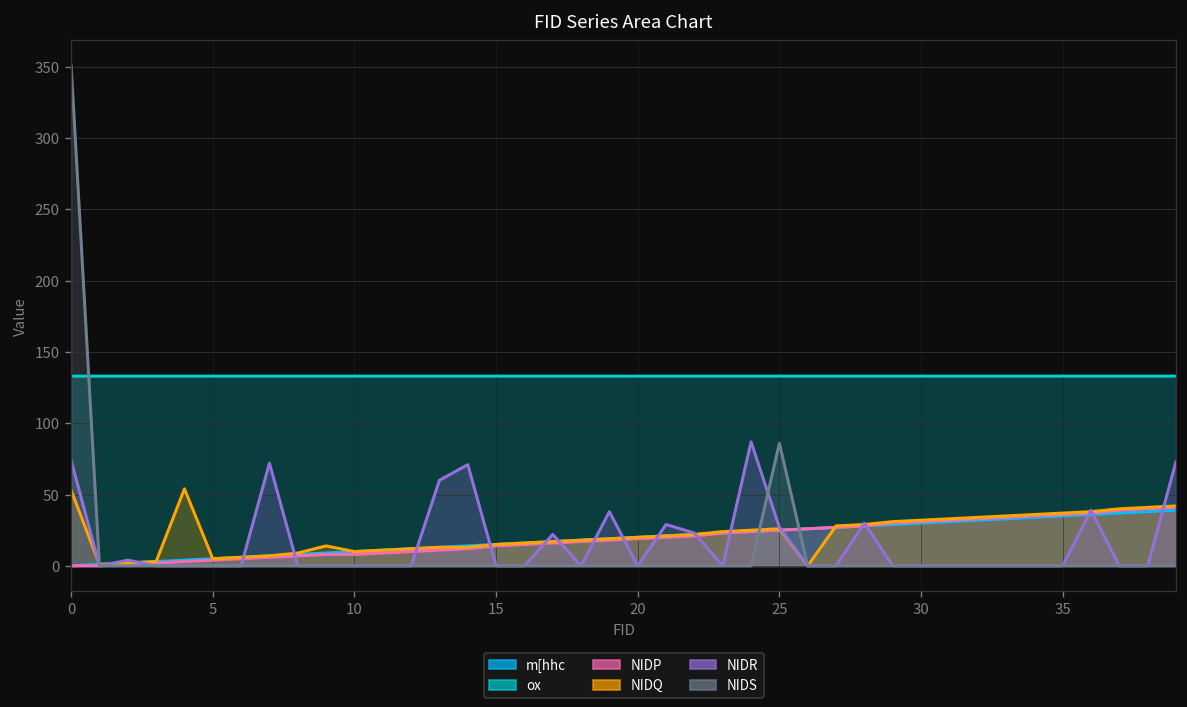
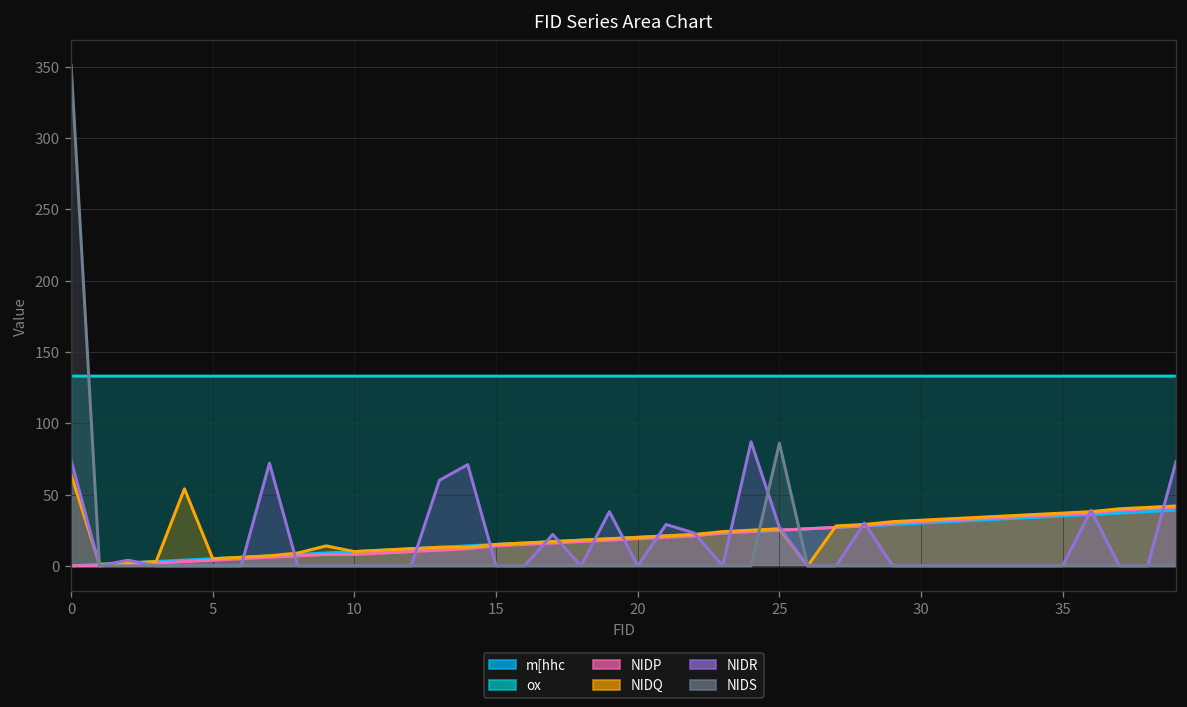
NIDQ, 0: 53 -> 64
